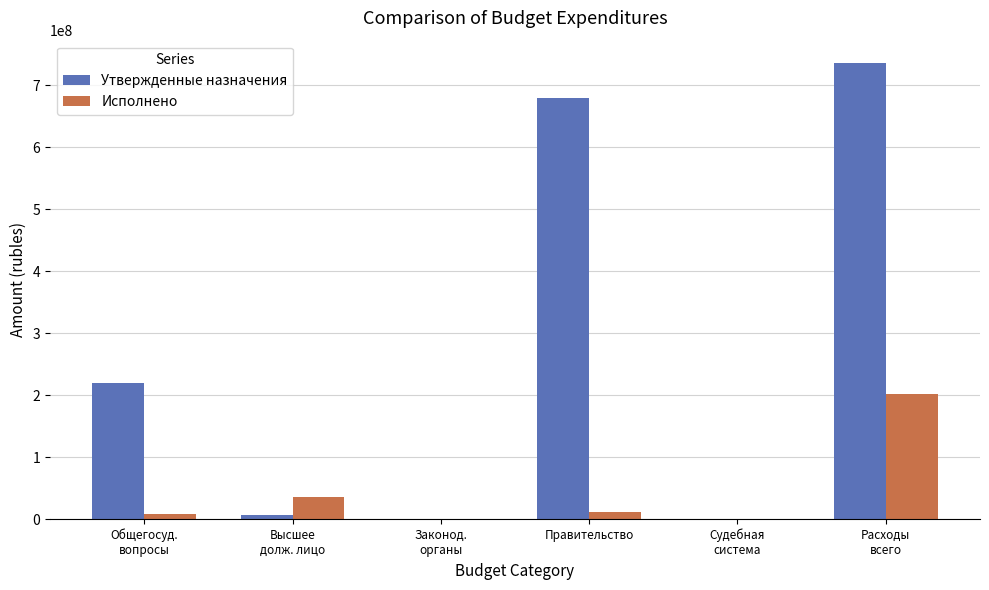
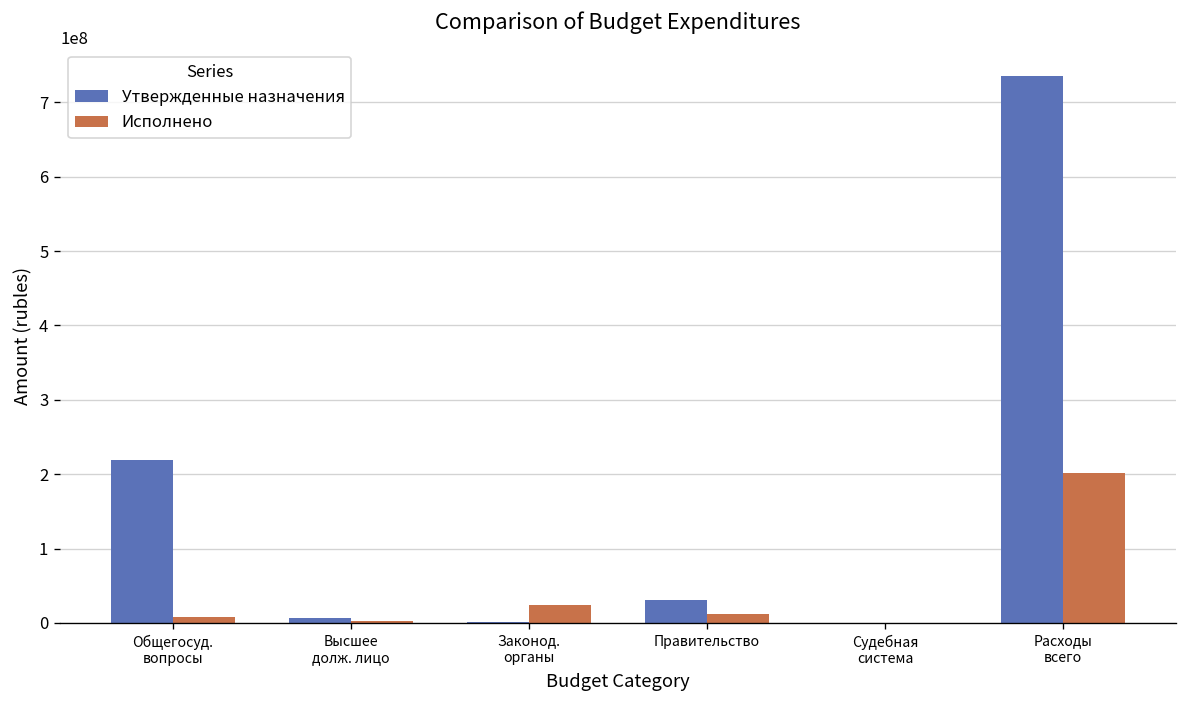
Исполнено, Высшее долж. лицо: 40000000 -> 0
Исполнено, Законод. органы: 0 -> 20000000
Утвержденные назначения, Правительство: 680000000 -> 30000000
